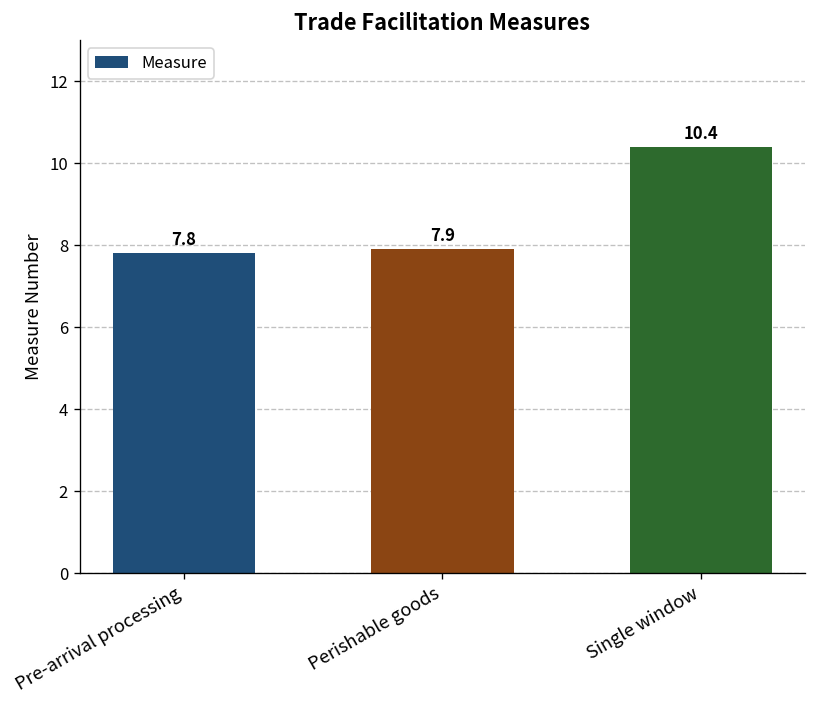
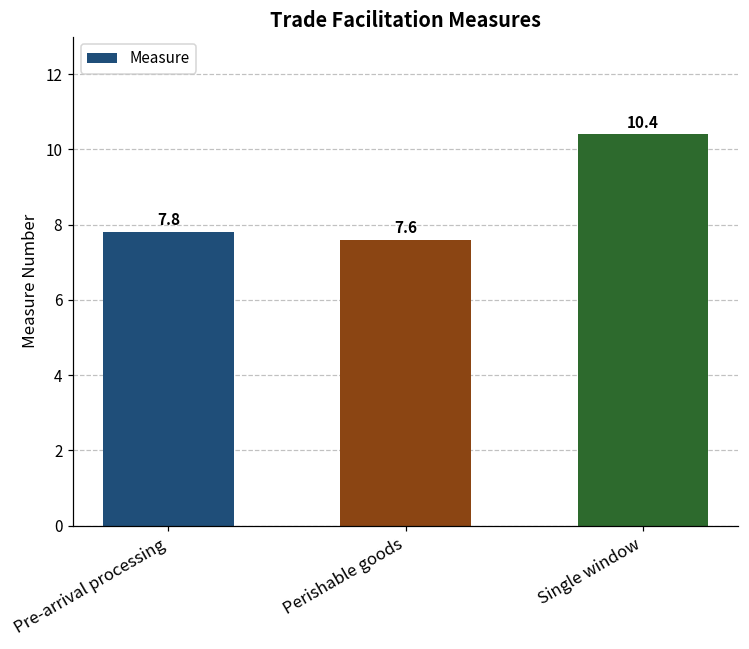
Perishable goods: 7.9 -> 7.6
